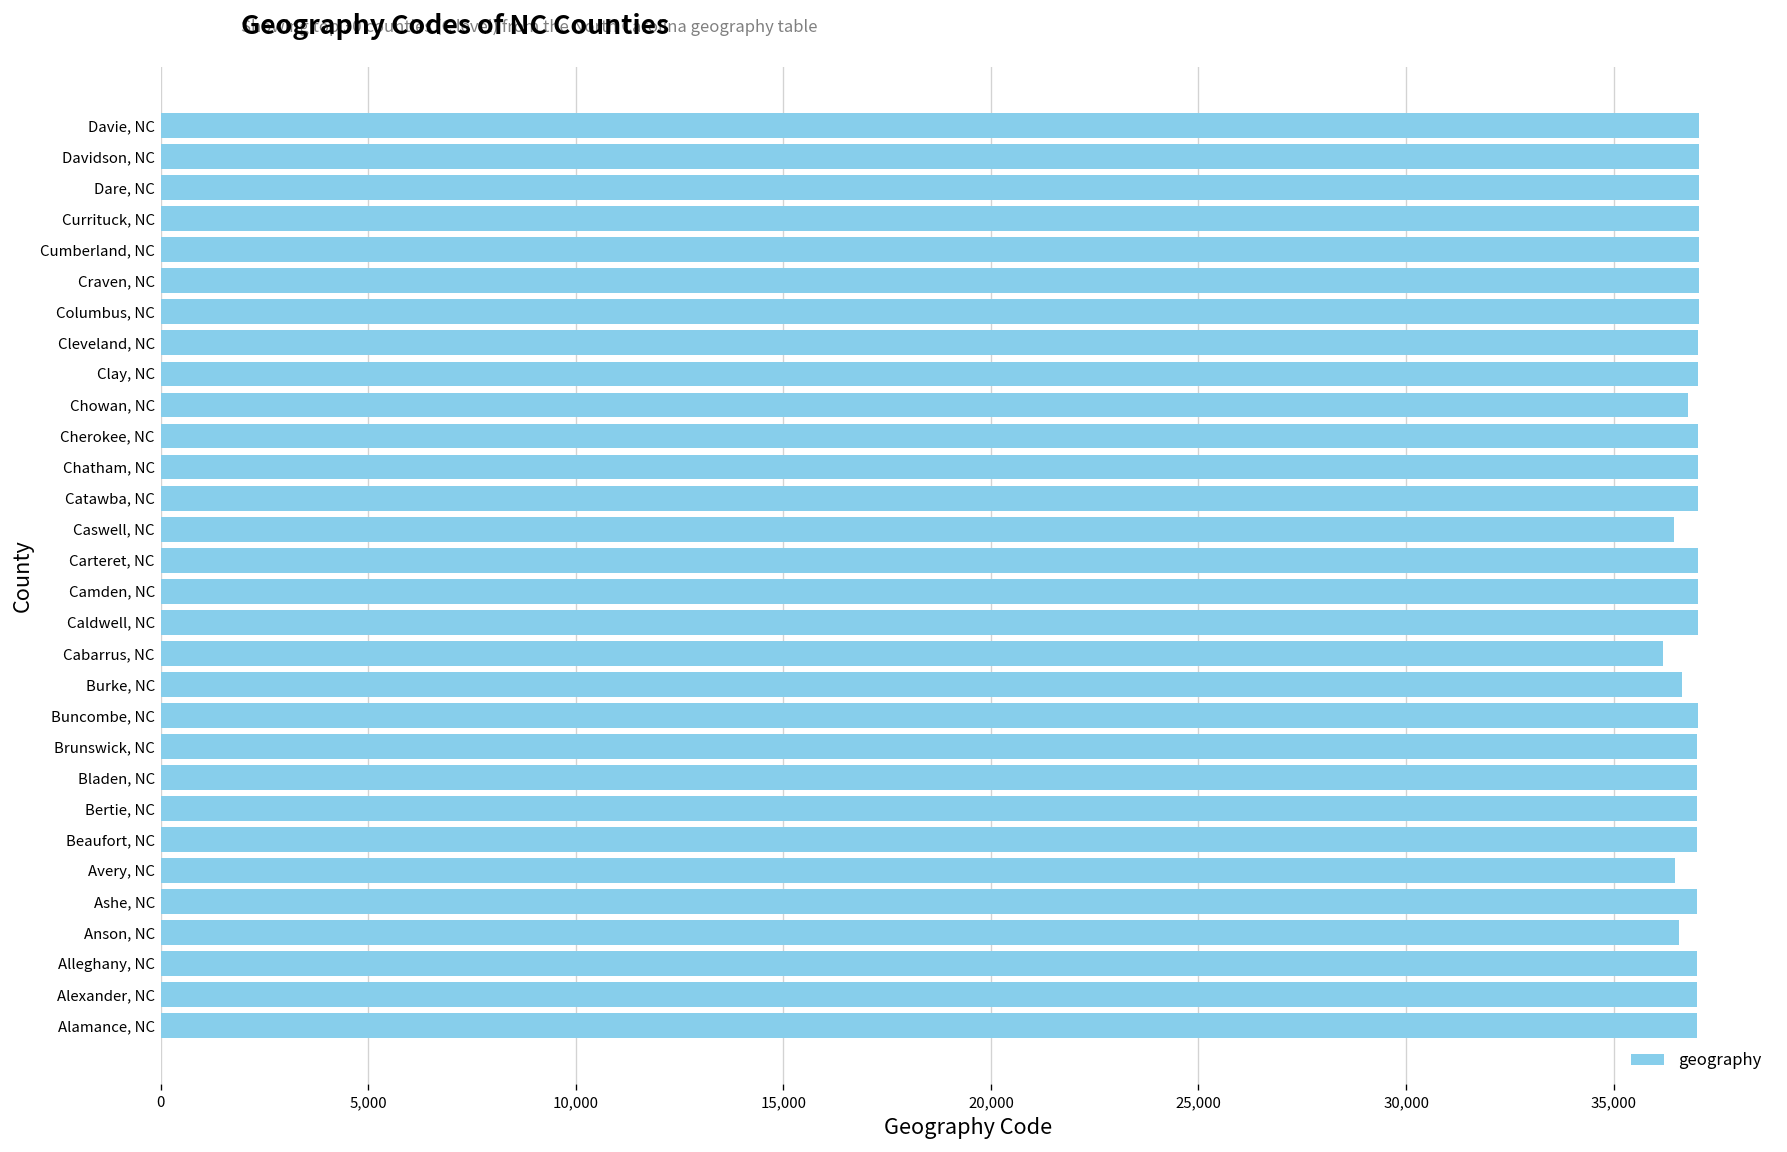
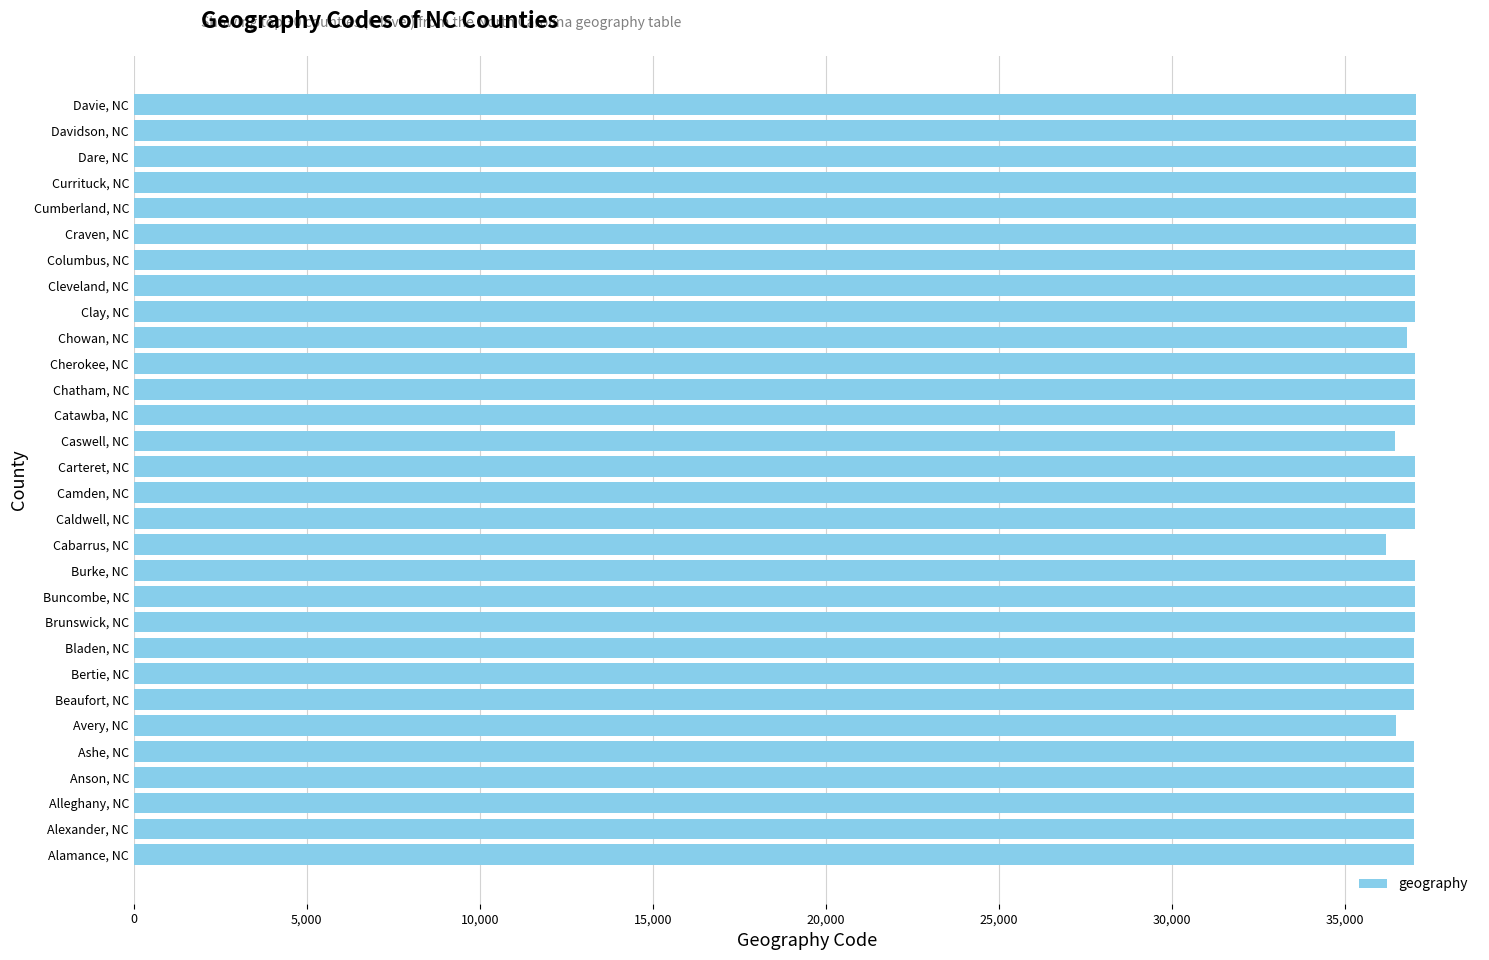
Burke, NC: 36,600 -> 37,000
Anson, NC: 36,600 -> 37,000
